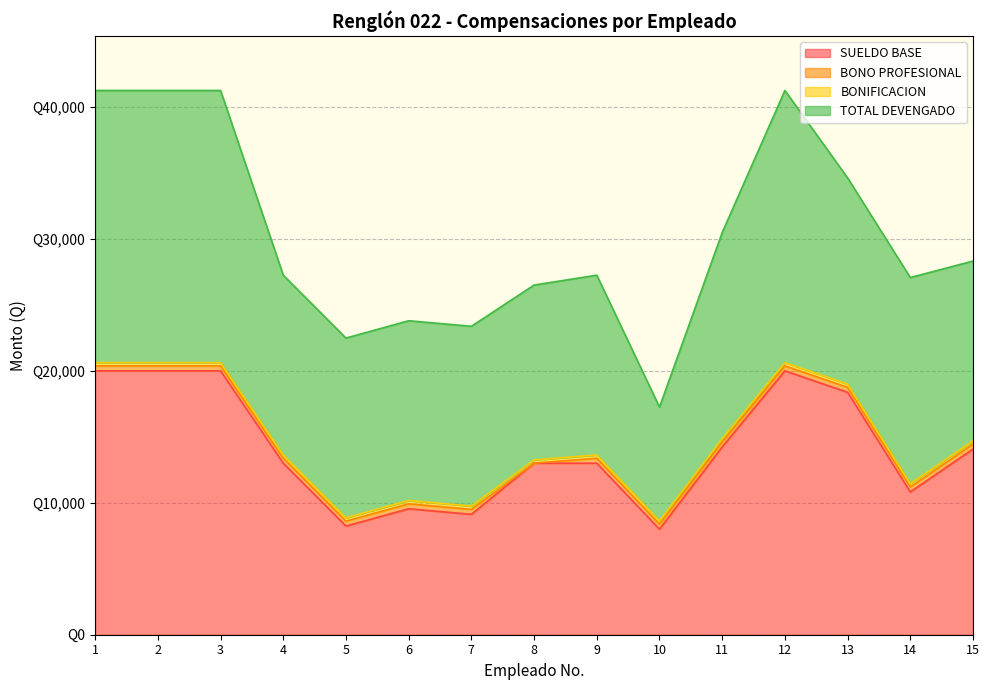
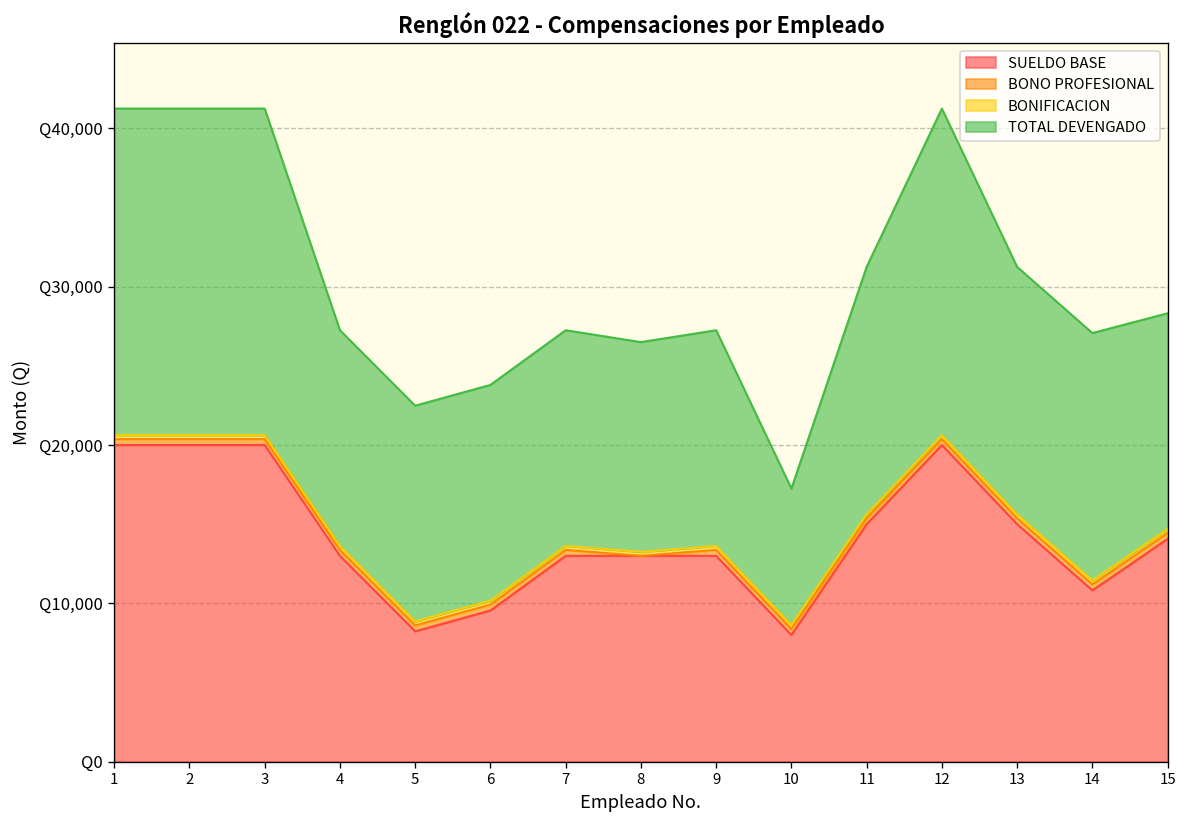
SUELDO BASE, 7: Q9,100 -> Q13,000
SUELDO BASE, 11: Q14,200 -> Q15,000
SUELDO BASE, 13: Q18,400 -> Q15,000
